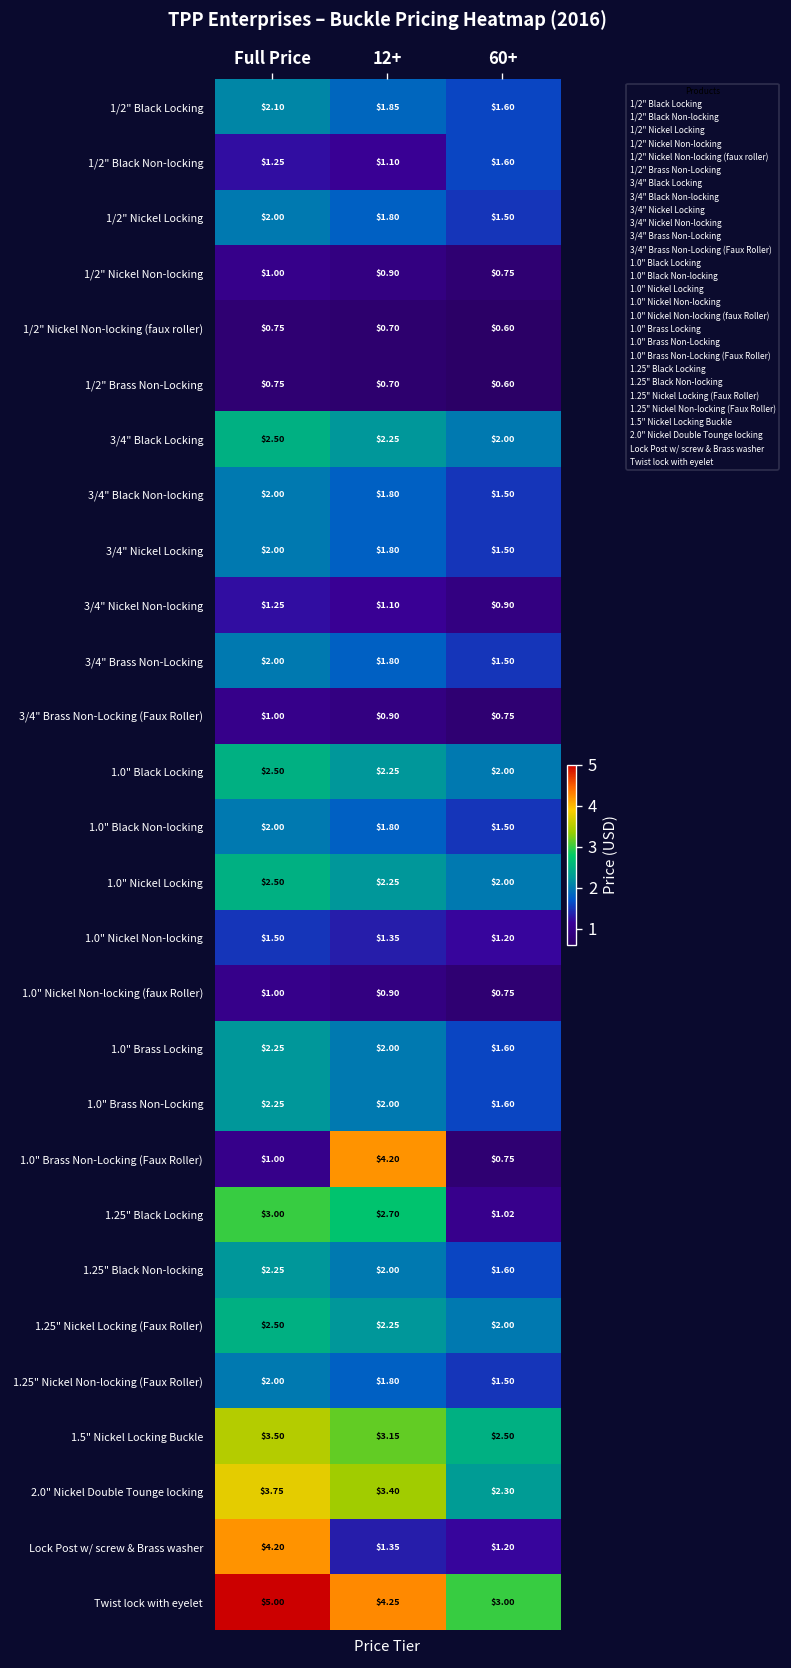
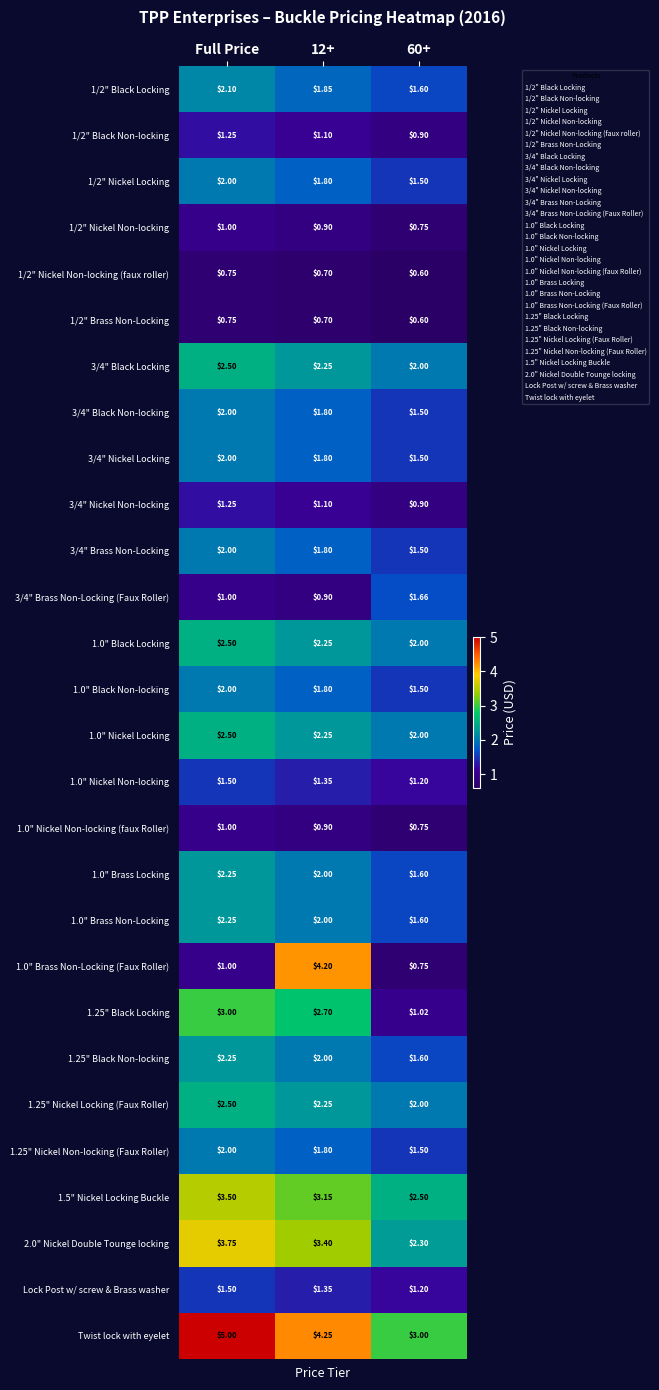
1/2" Black Non-locking, 60+: $1.60 -> $0.90
3/4" Brass Non-Locking (Faux Roller), 60+: $0.75 -> $1.66
Lock Post w/ screw & Brass washer, Full Price: $4.20 -> $1.50
